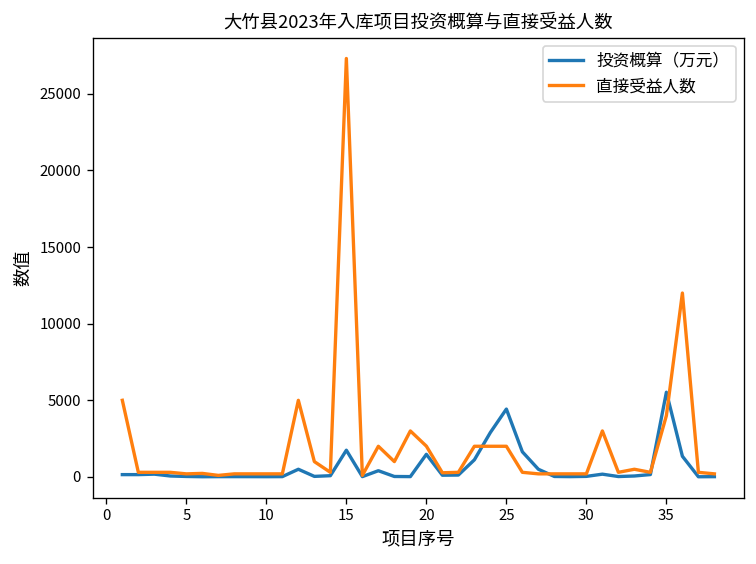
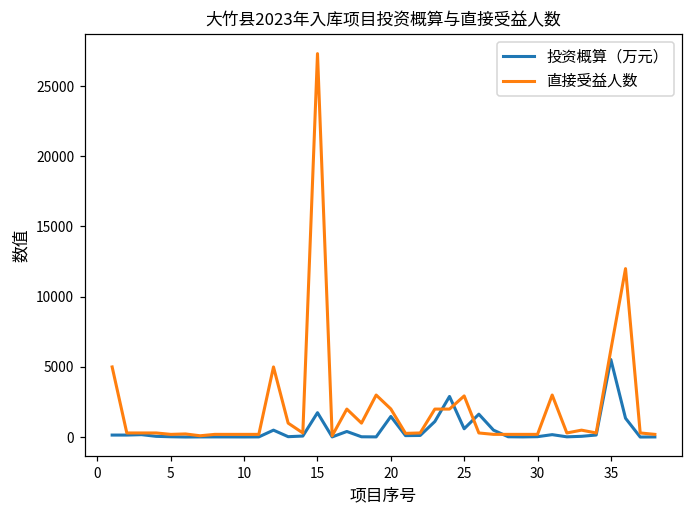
投资概算（万元）, 25: 4400 -> 600
直接受益人数, 25: 2000 -> 2900
直接受益人数, 35: 4000 -> 6200
